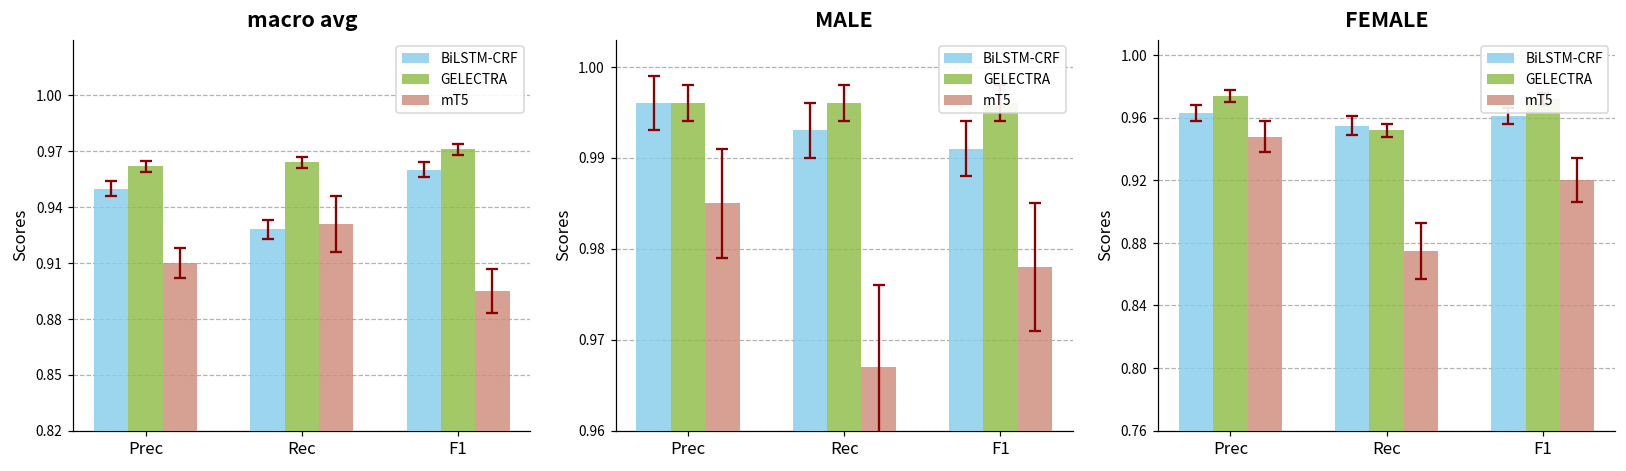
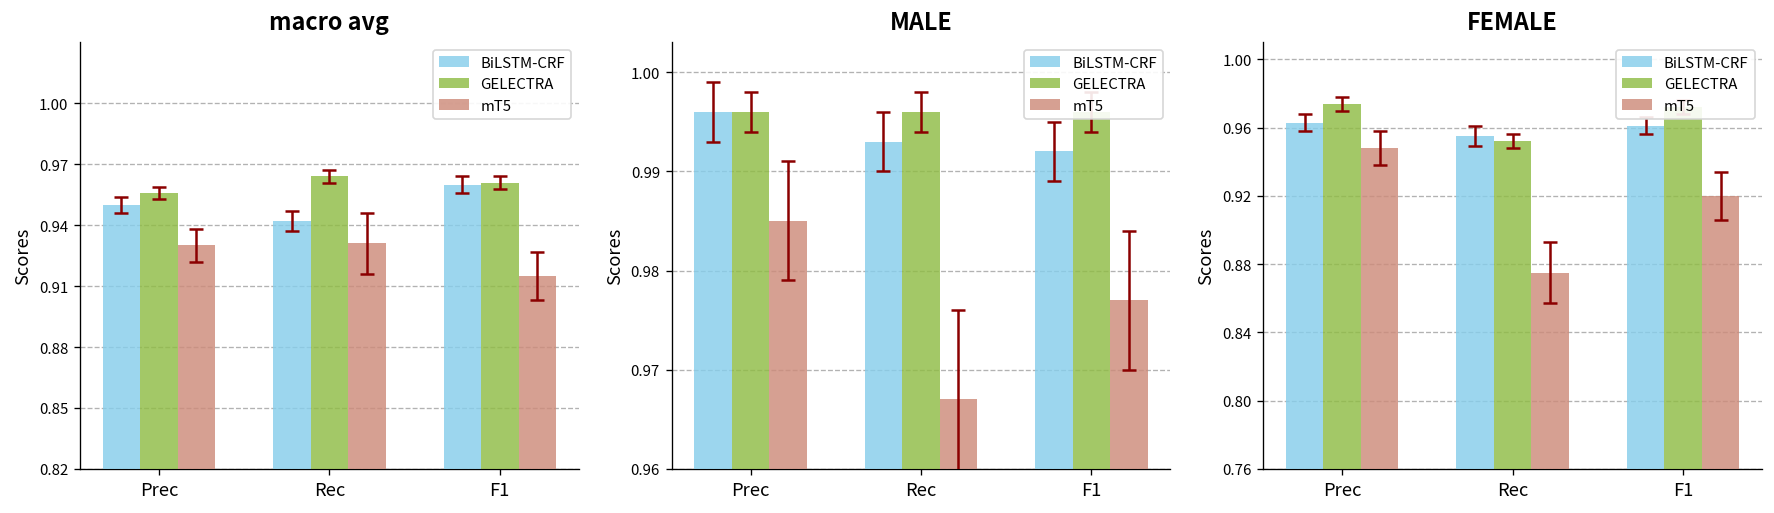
macro avg, GELECTRA, Prec: 0.962 -> 0.956
macro avg, mT5, Prec: 0.91 -> 0.93
macro avg, BiLSTM-CRF, Rec: 0.928 -> 0.942
macro avg, GELECTRA, F1: 0.971 -> 0.961
macro avg, mT5, F1: 0.895 -> 0.915
MALE, BiLSTM-CRF, F1: 0.991 -> 0.992
MALE, mT5, F1: 0.978 -> 0.977
